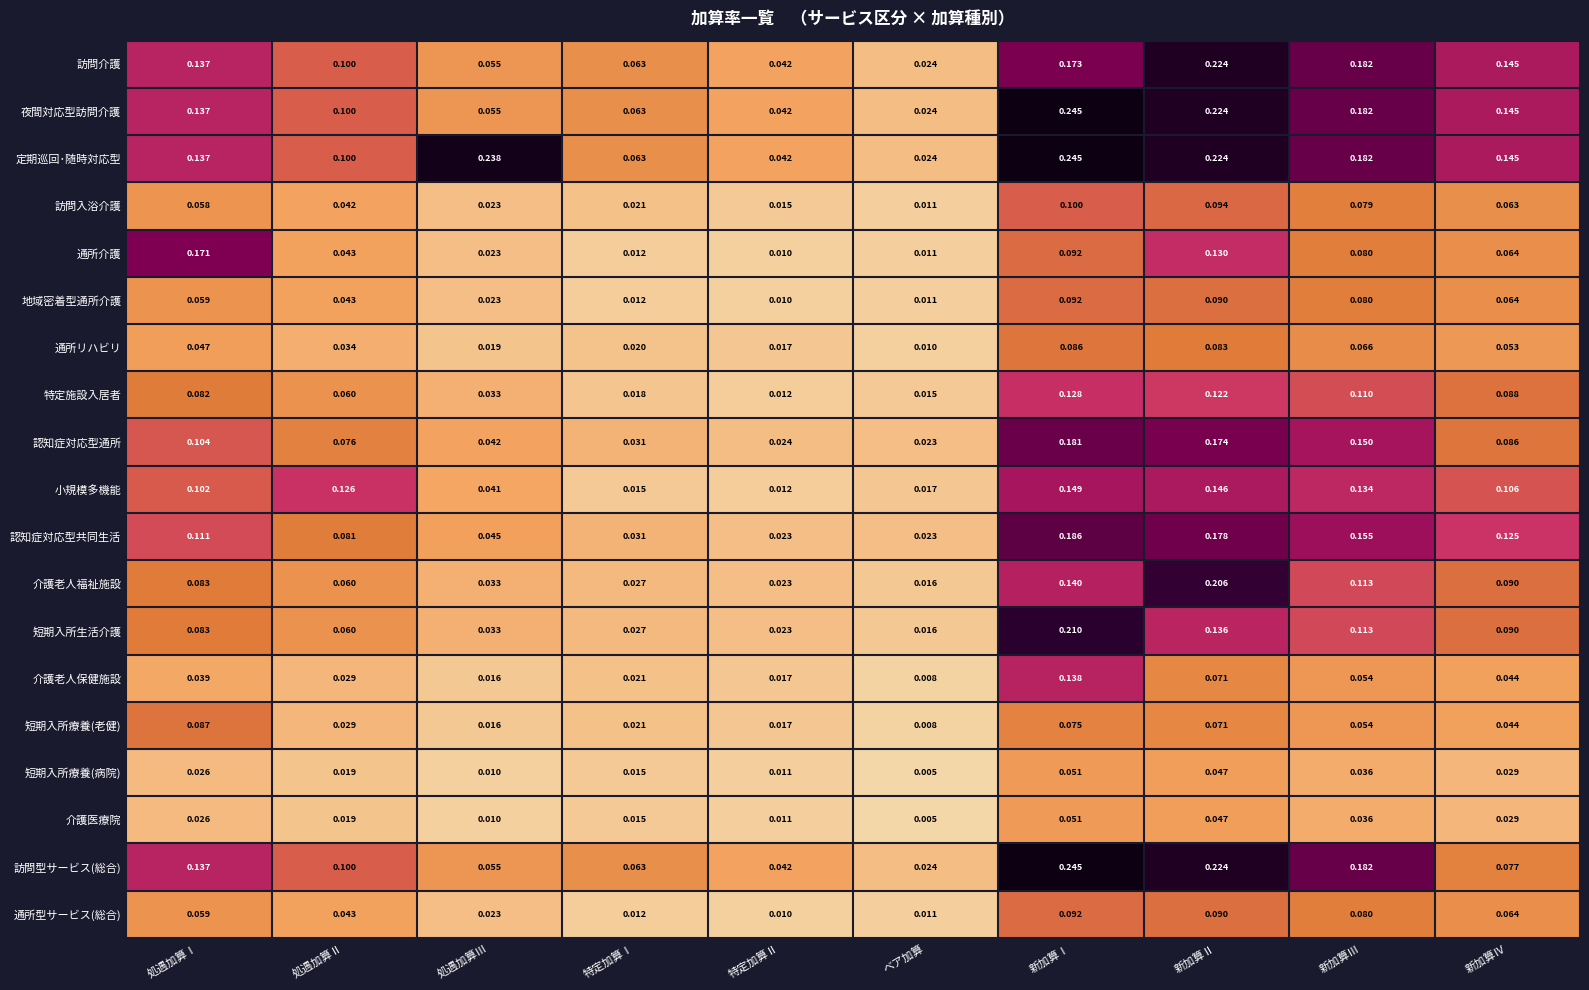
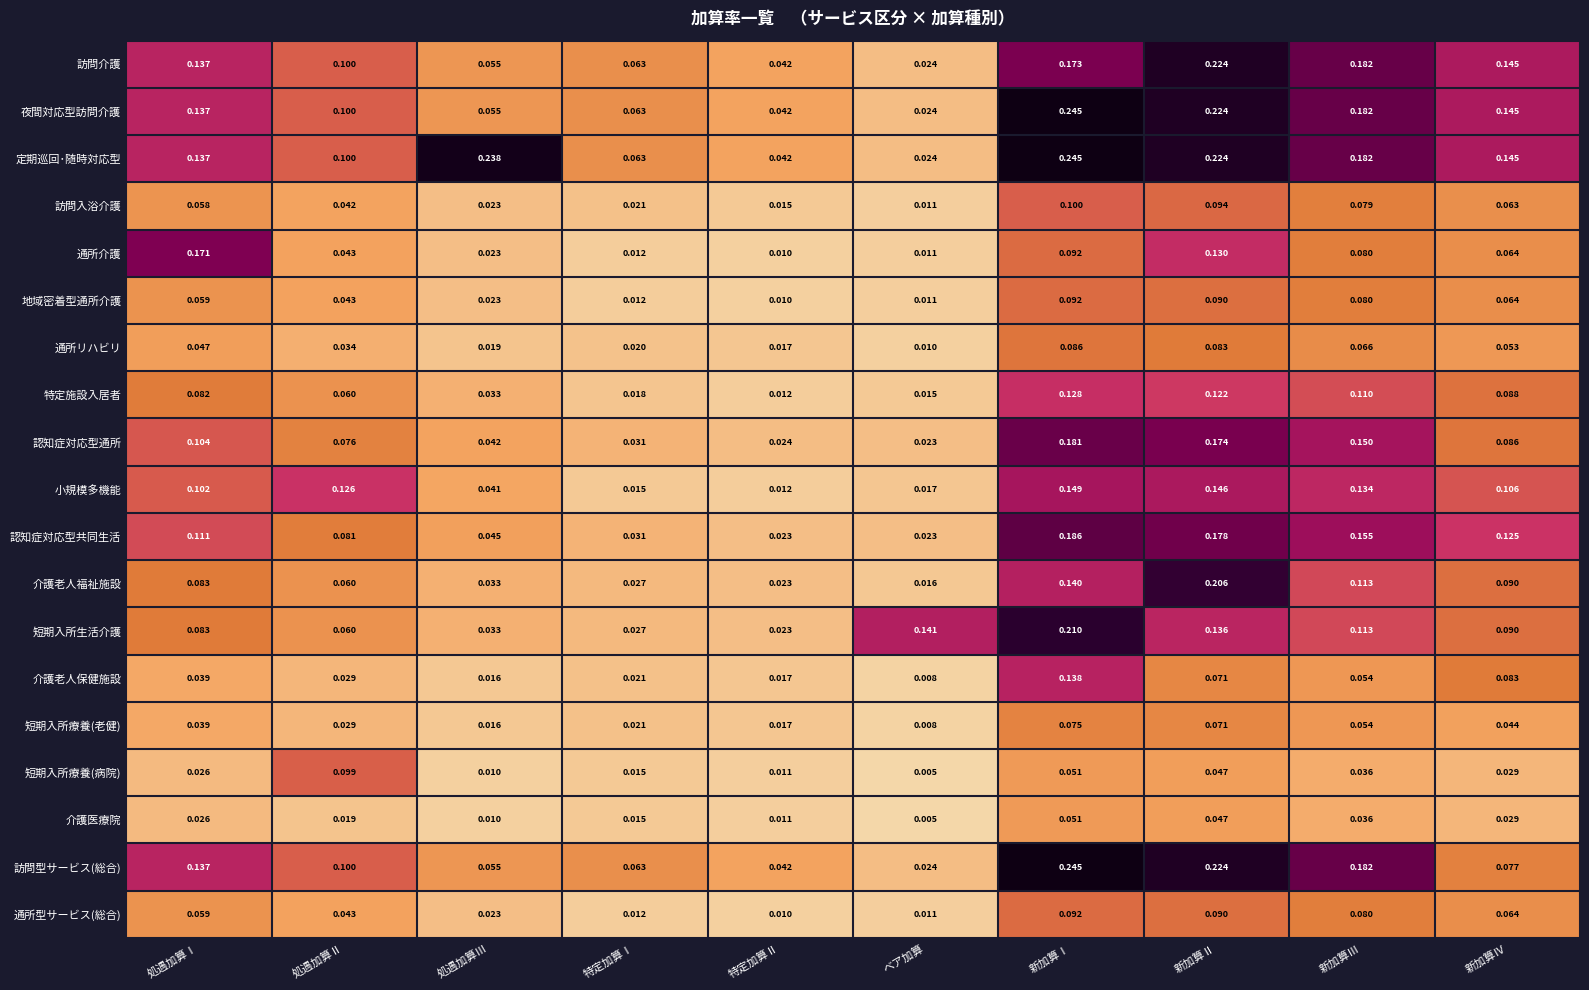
短期入所生活介護, ベア加算: 0.016 -> 0.141
介護老人保健施設, 新加算Ⅳ: 0.044 -> 0.083
短期入所療養(老健), 処遇加算Ⅰ: 0.087 -> 0.039
短期入所療養(病院), 処遇加算Ⅱ: 0.019 -> 0.099
